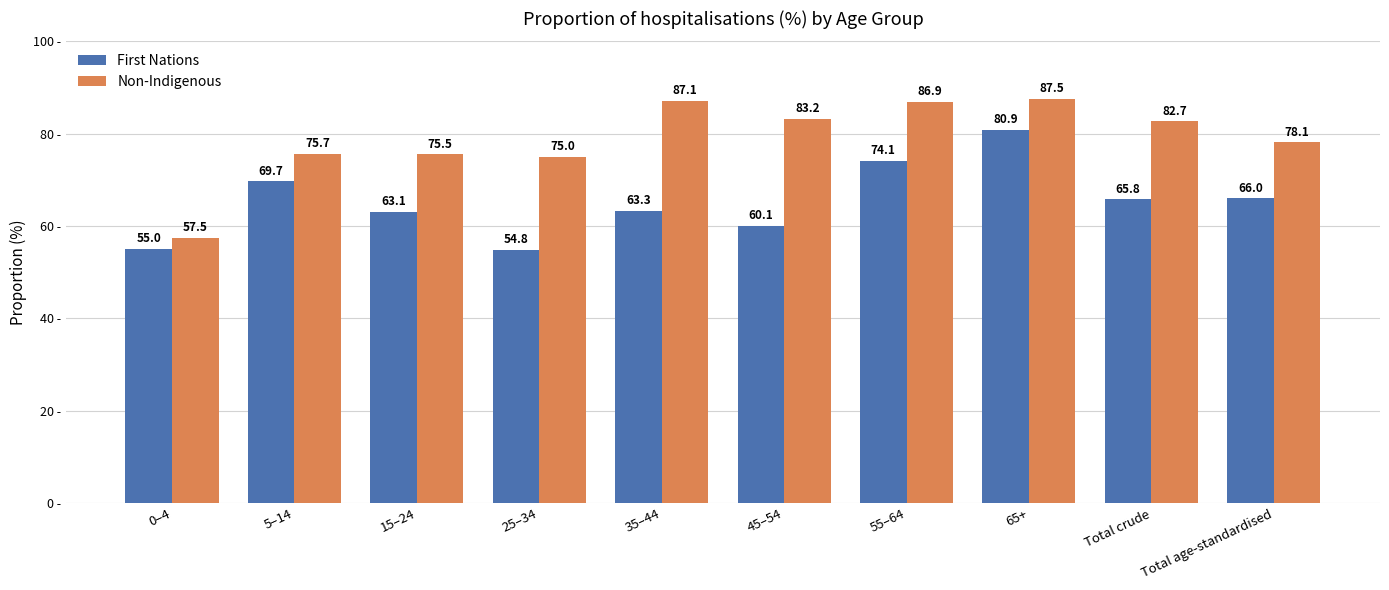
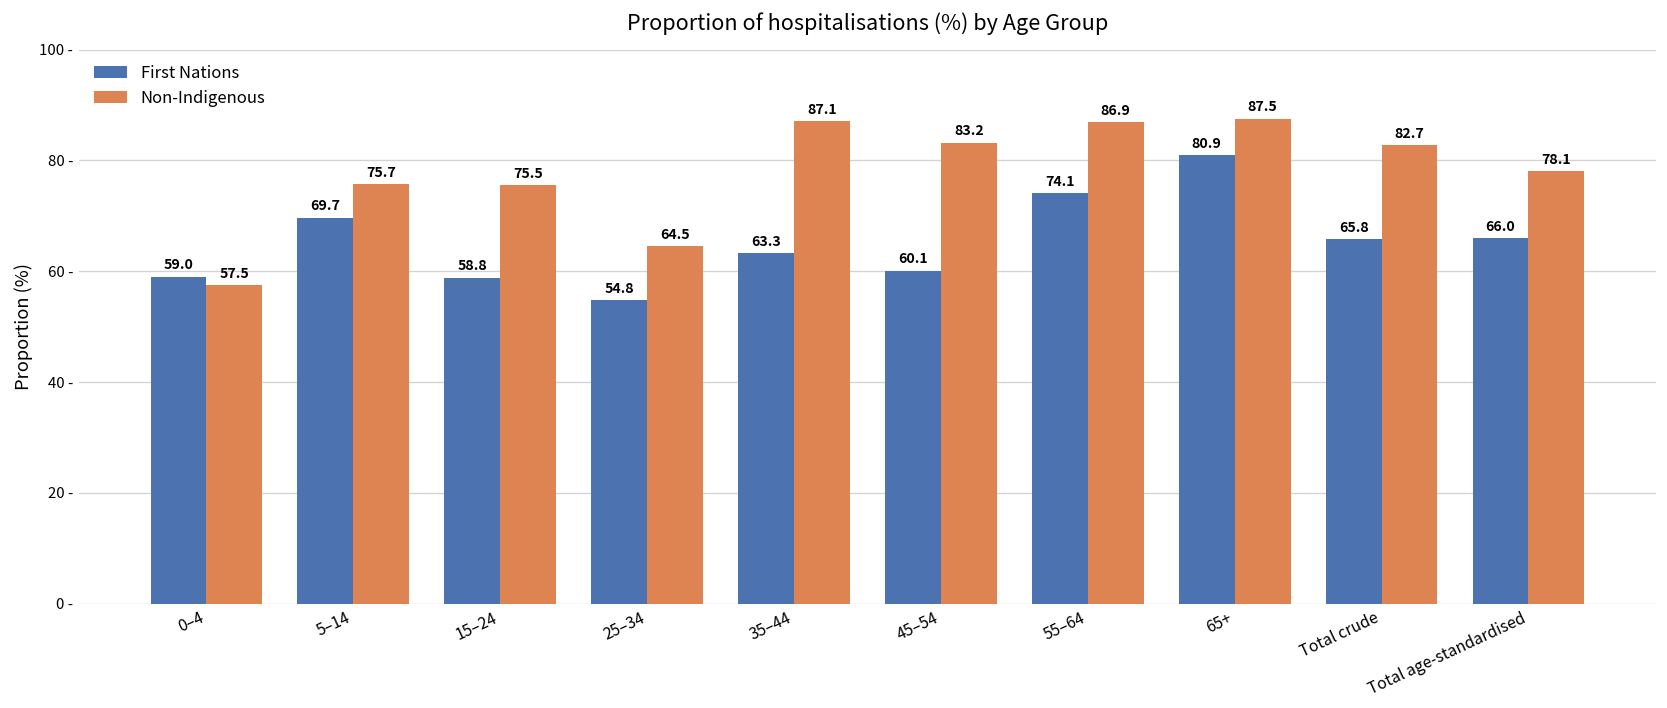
First Nations, 0–4: 55.0 -> 59.0
First Nations, 15–24: 63.1 -> 58.8
Non-Indigenous, 25–34: 75.0 -> 64.5
